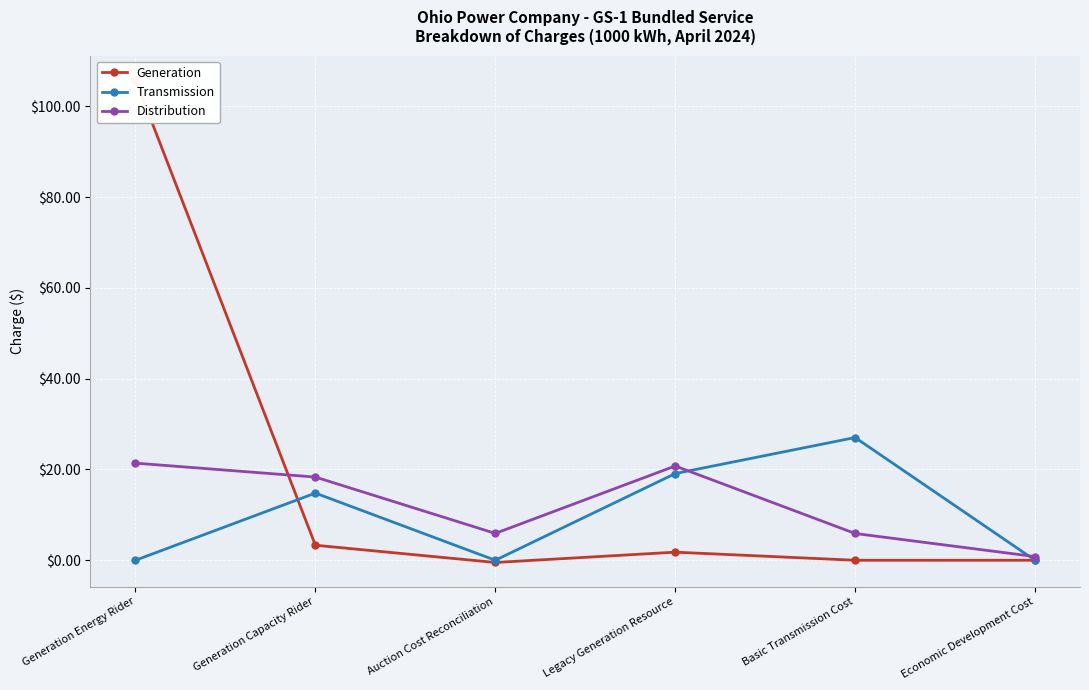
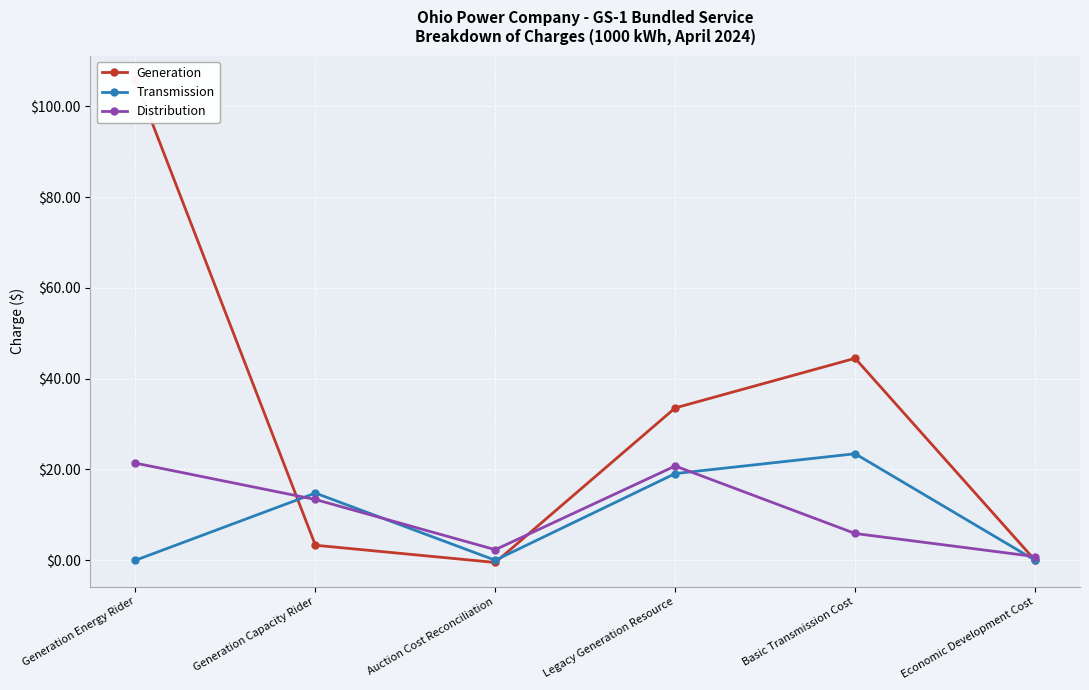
Distribution, Generation Capacity Rider: $18 -> $13
Distribution, Auction Cost Reconciliation: $6 -> $2
Generation, Legacy Generation Resource: $2 -> $34
Generation, Basic Transmission Cost: $0 -> $45
Transmission, Basic Transmission Cost: $27 -> $23
